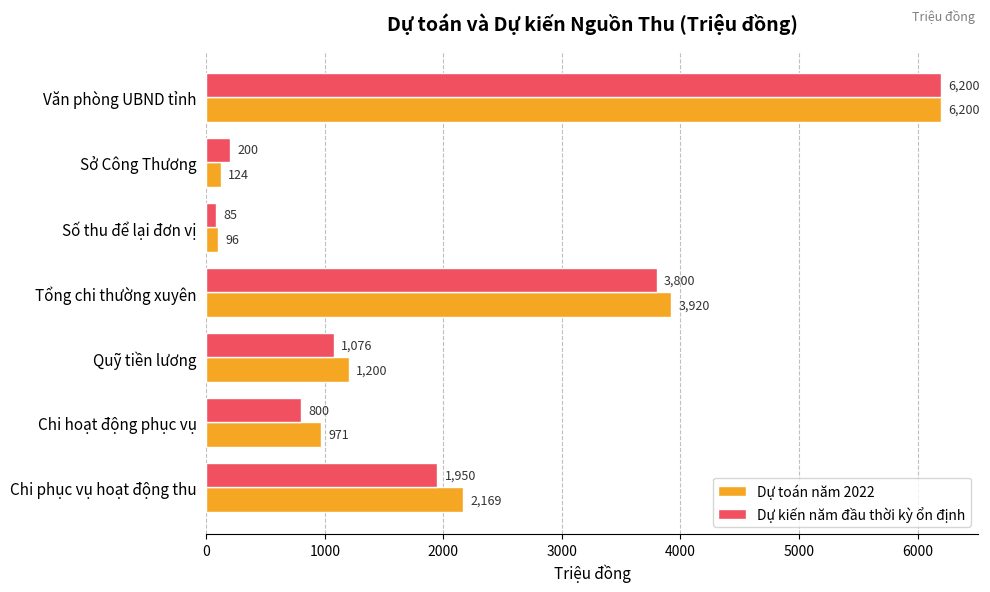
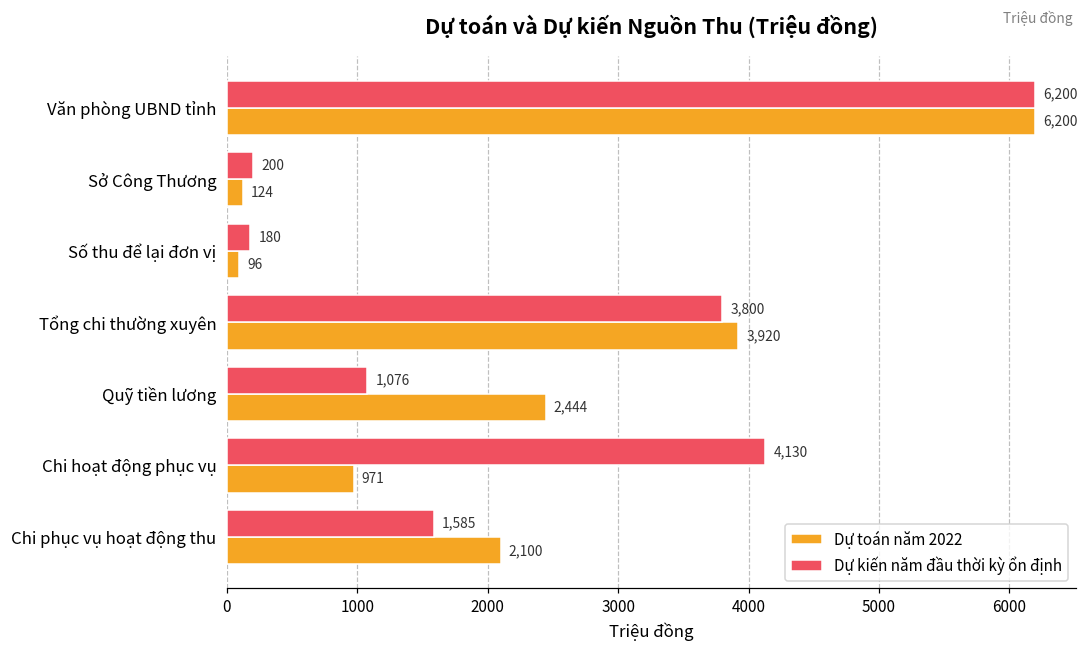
Dự kiến năm đầu thời kỳ ổn định, Số thu để lại đơn vị: 85 -> 180
Dự toán năm 2022, Quỹ tiền lương: 1,200 -> 2,444
Dự kiến năm đầu thời kỳ ổn định, Chi hoạt động phục vụ: 800 -> 4,130
Dự kiến năm đầu thời kỳ ổn định, Chi phục vụ hoạt động thu: 1,950 -> 1,585
Dự toán năm 2022, Chi phục vụ hoạt động thu: 2,169 -> 2,100
